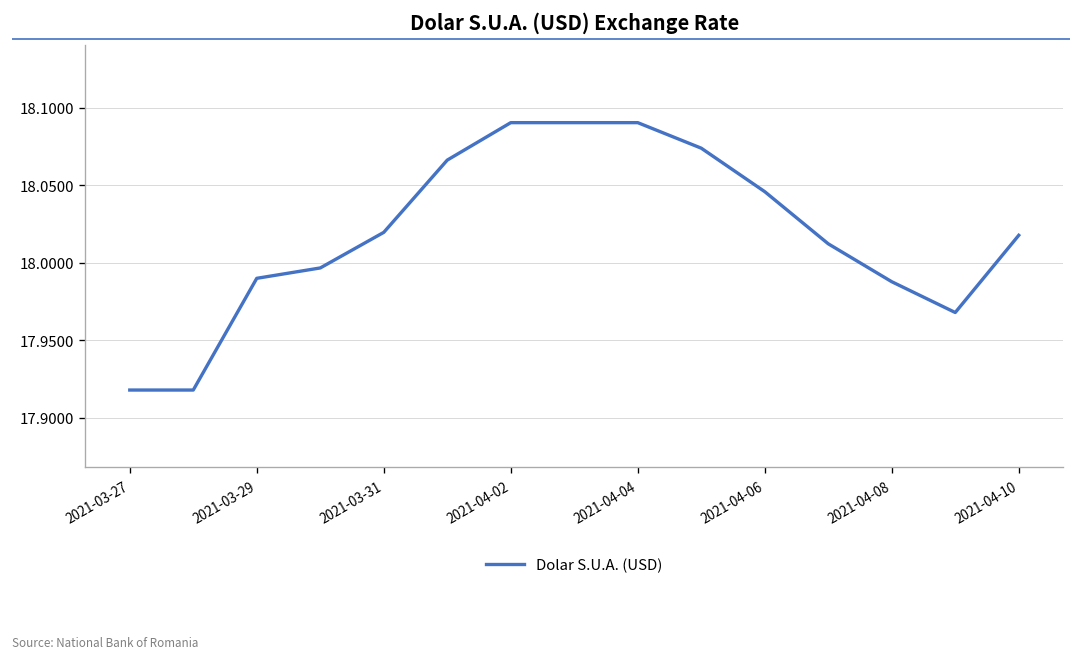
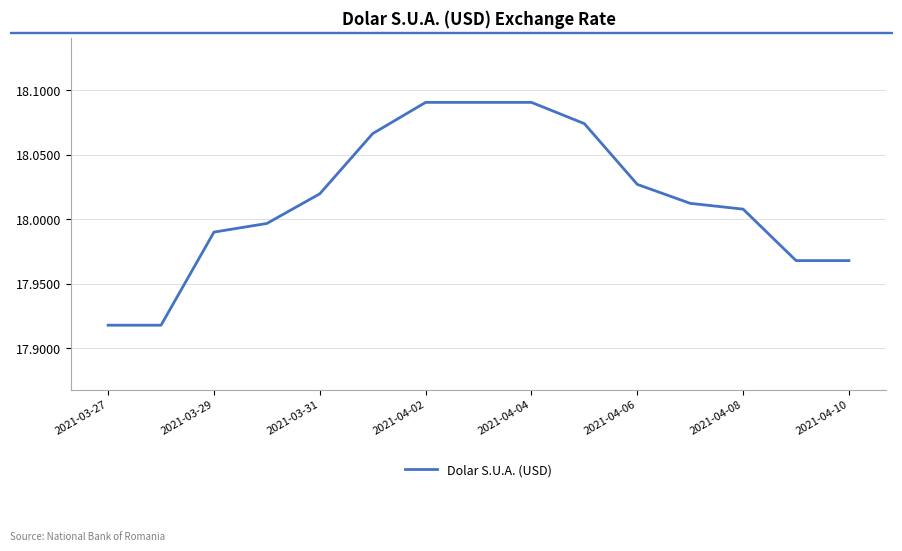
2021-04-06: 18.046 -> 18.027
2021-04-08: 17.988 -> 18.008
2021-04-10: 18.018 -> 17.968
